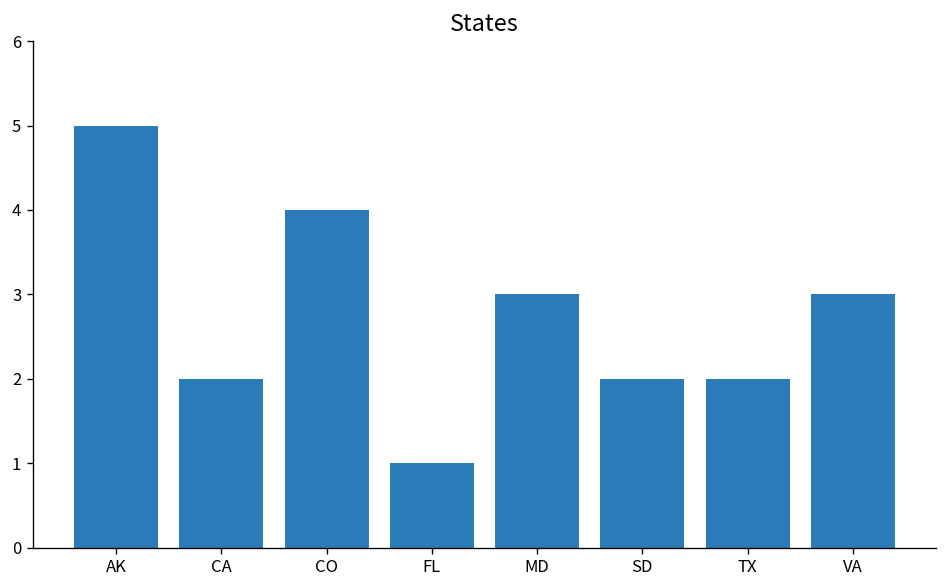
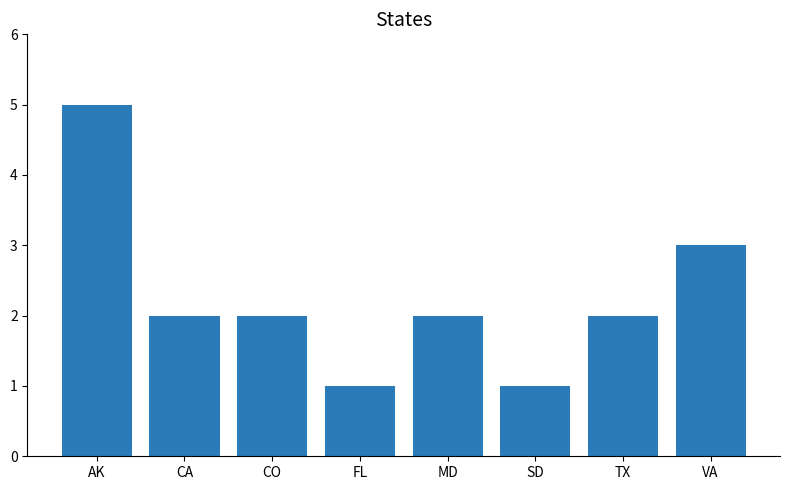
CO: 4 -> 2
MD: 3 -> 2
SD: 2 -> 1
